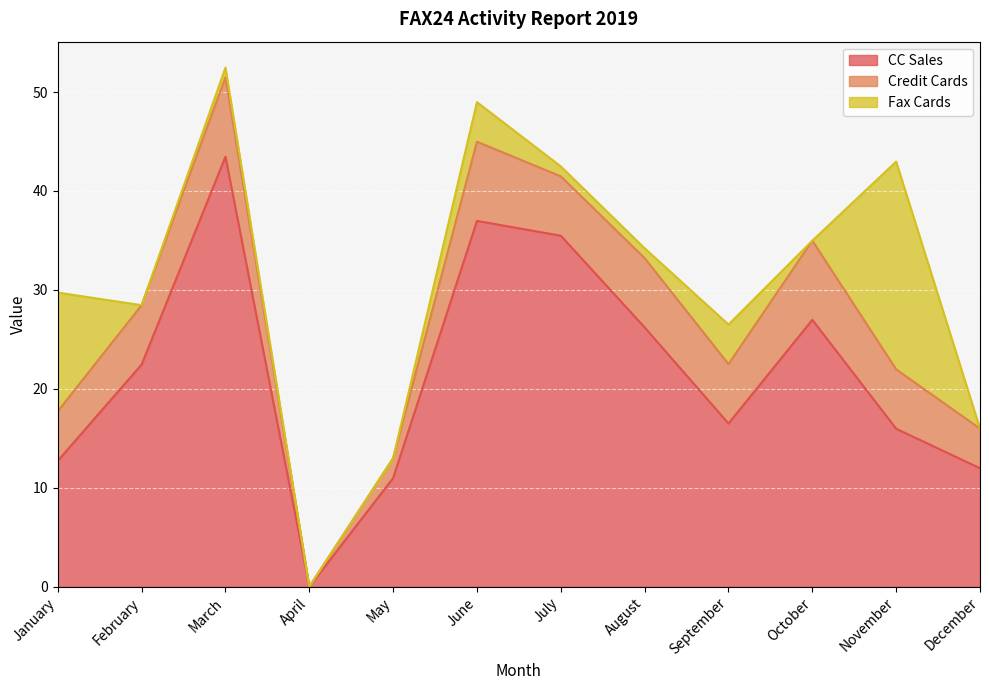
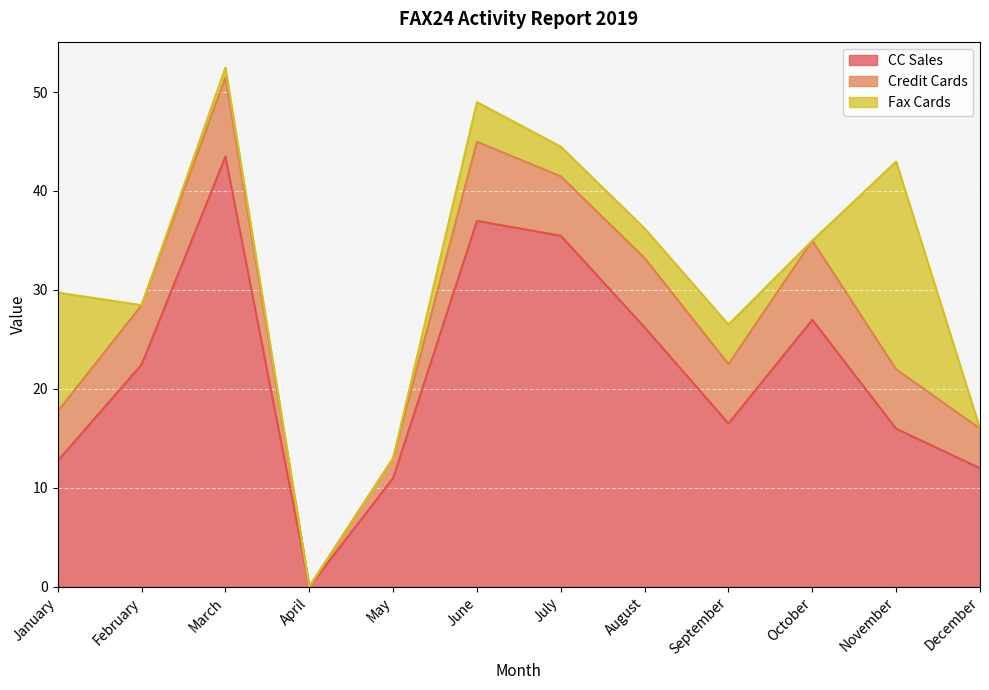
Fax Cards, July: 1 -> 3
Fax Cards, August: 1 -> 3
